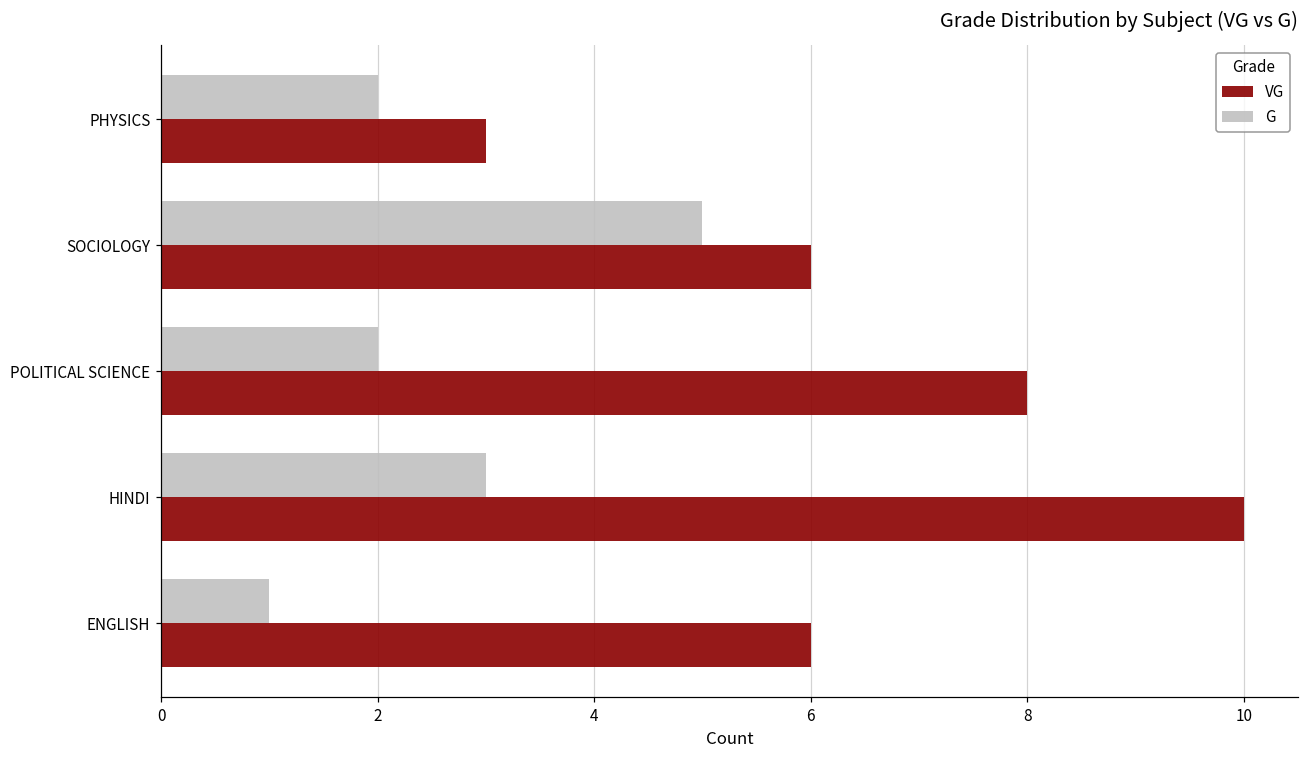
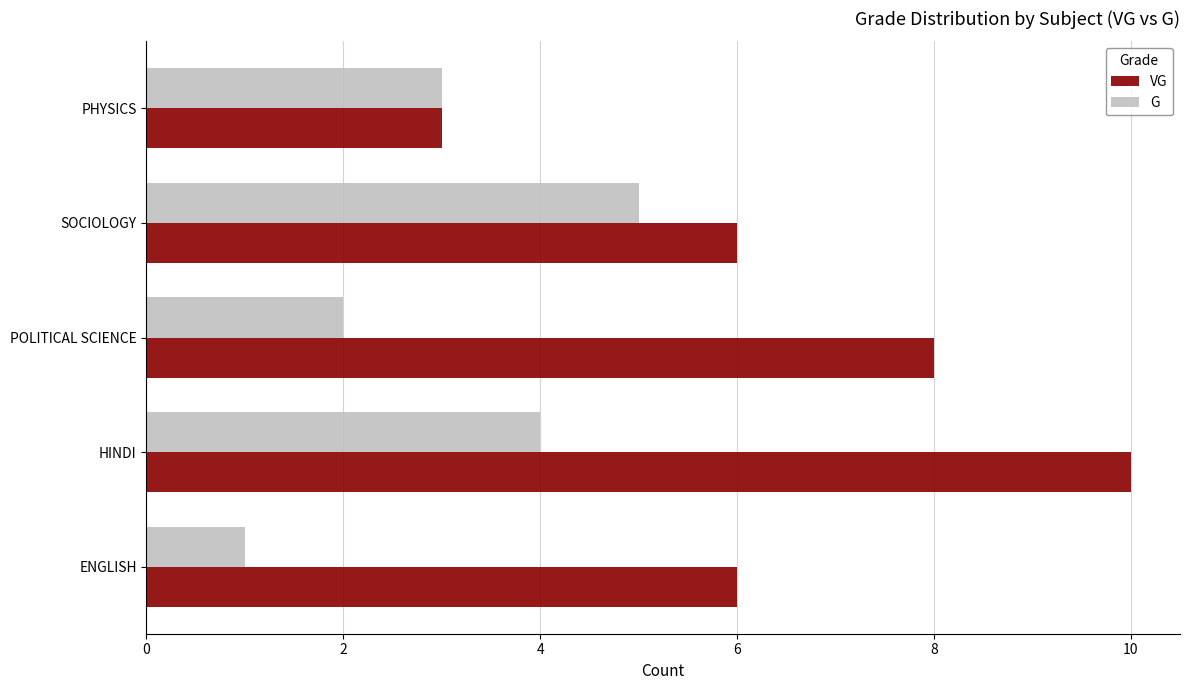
G, PHYSICS: 2 -> 3
G, HINDI: 3 -> 4
